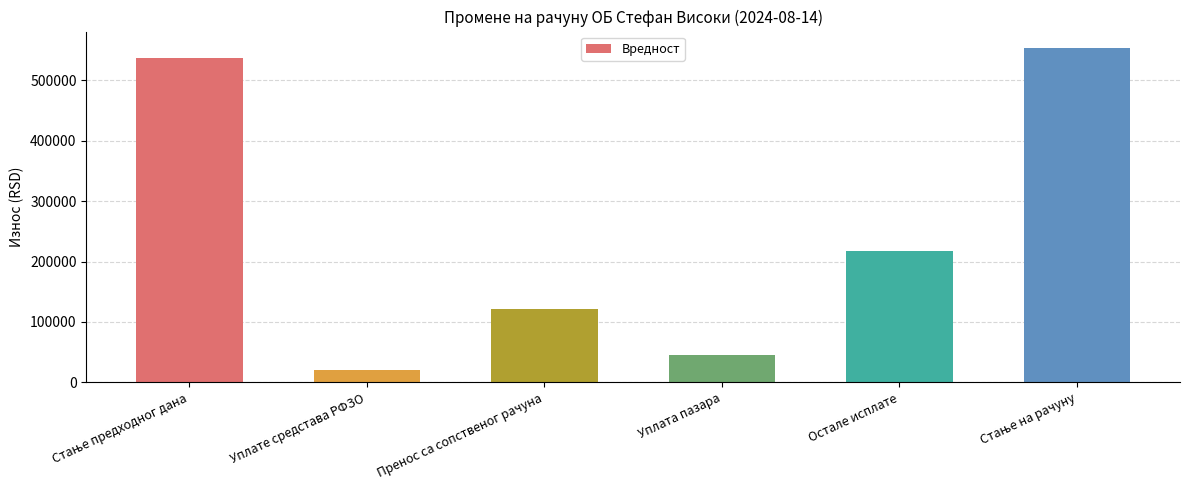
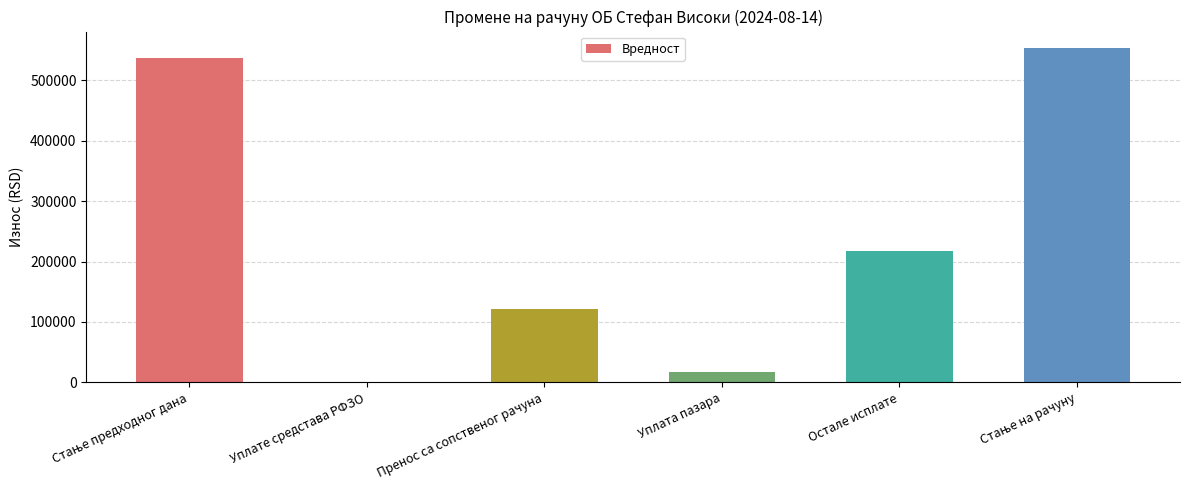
Уплате средстава РФЗО: 20000 -> 0
Уплата пазара: 50000 -> 20000
